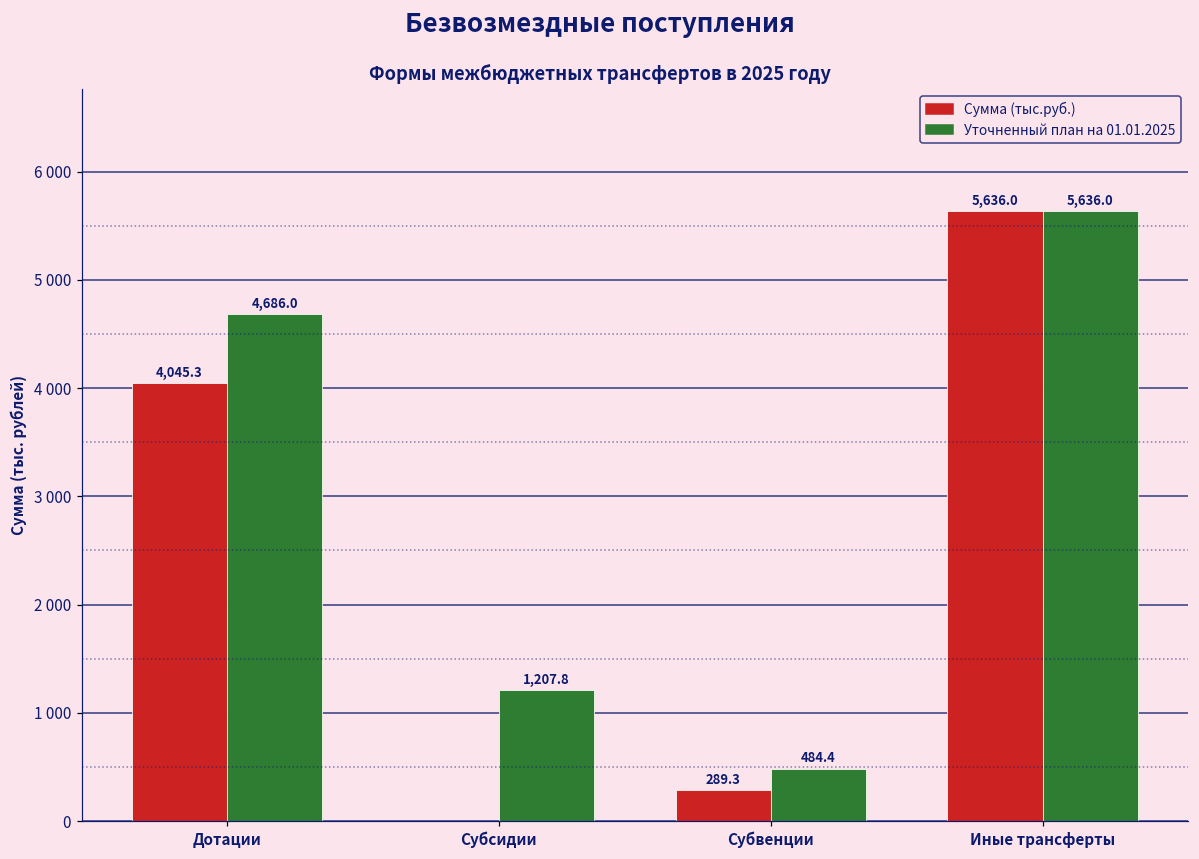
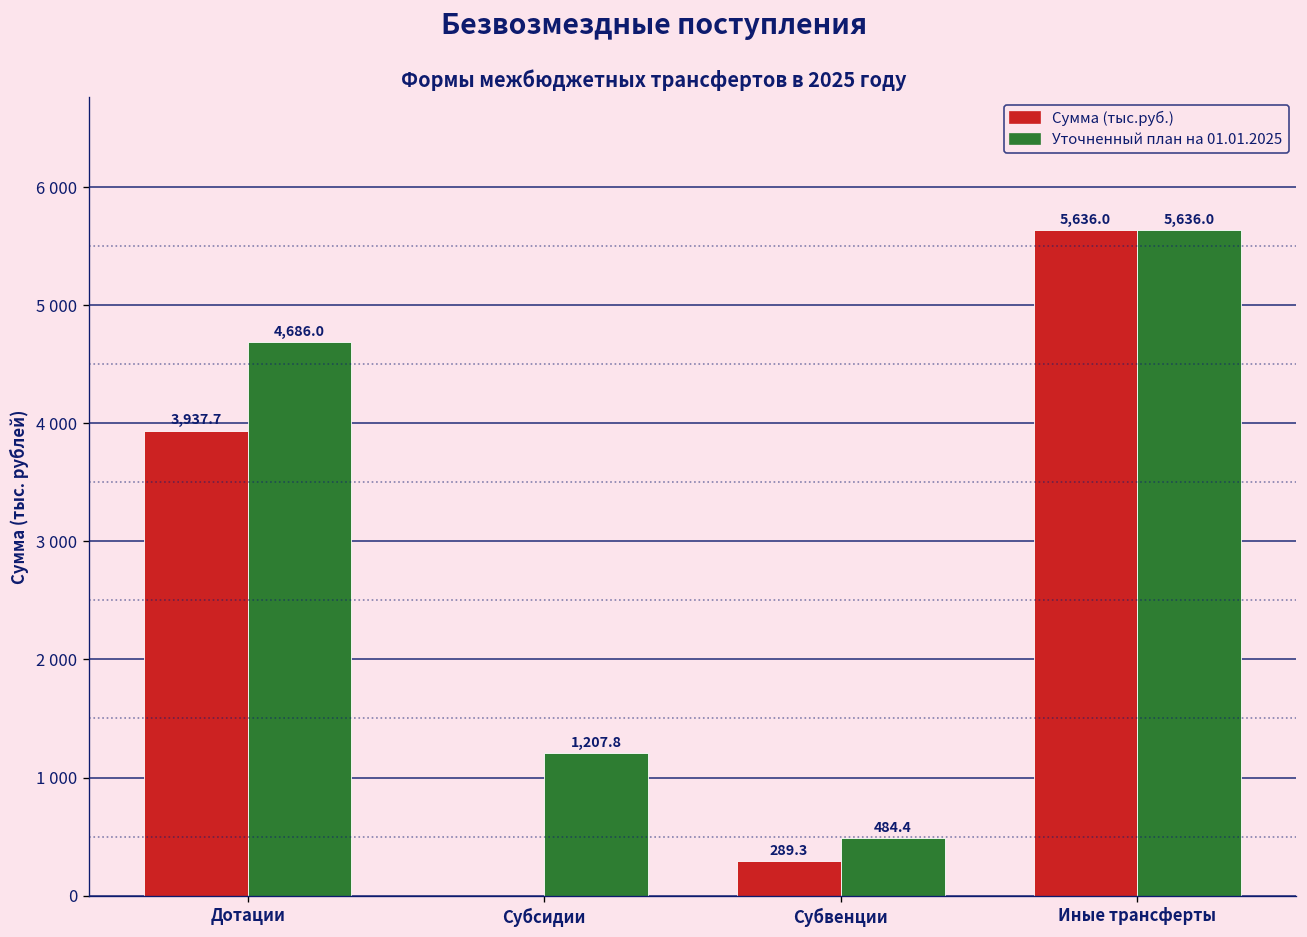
Сумма (тыс.руб.), Дотации: 4,045.3 -> 3,937.7
